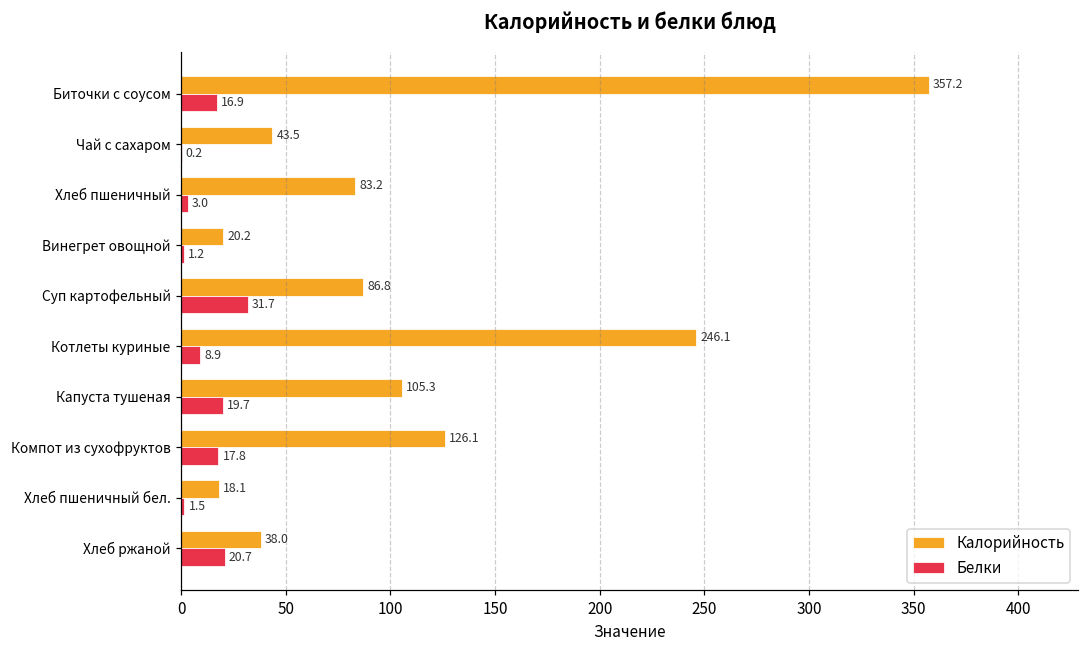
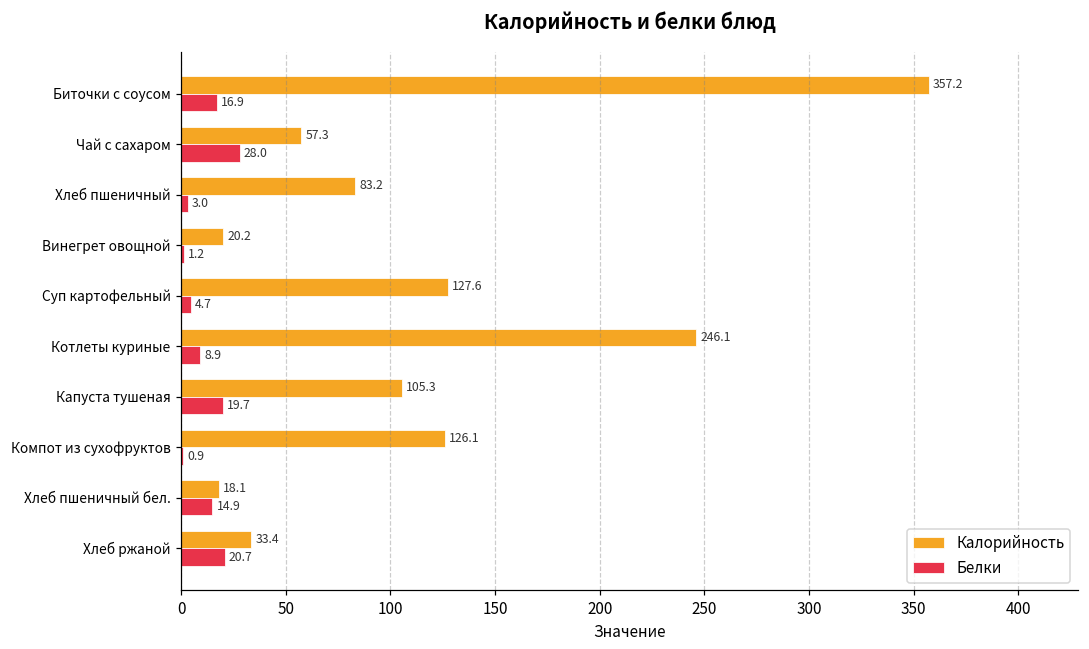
Калорийность, Чай с сахаром: 43.5 -> 57.3
Белки, Чай с сахаром: 0.2 -> 28.0
Калорийность, Суп картофельный: 86.8 -> 127.6
Белки, Суп картофельный: 31.7 -> 4.7
Белки, Компот из сухофруктов: 17.8 -> 0.9
Белки, Хлеб пшеничный бел.: 1.5 -> 14.9
Калорийность, Хлеб ржаной: 38.0 -> 33.4
